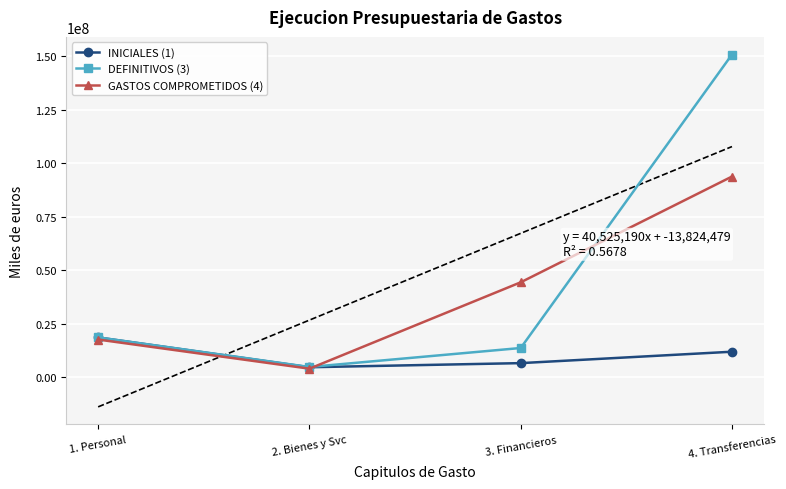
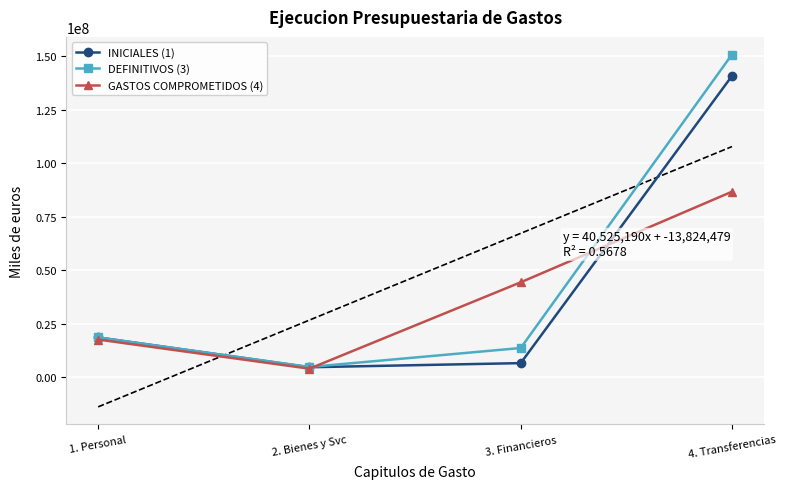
INICIALES (1), 4. Transferencias: 12000000 -> 141000000
GASTOS COMPROMETIDOS (4), 4. Transferencias: 94000000 -> 87000000
